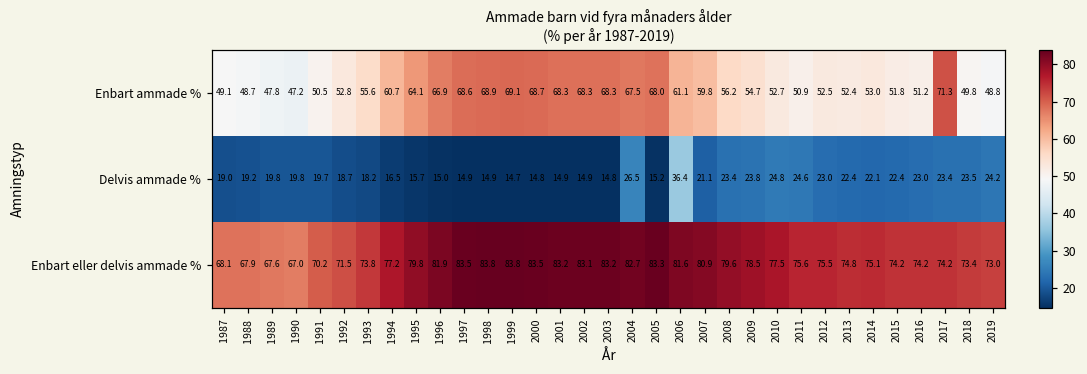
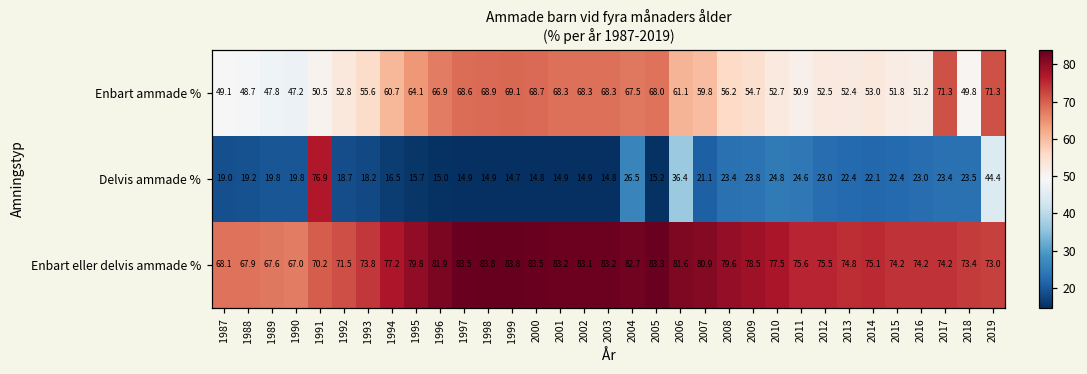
Enbart ammade %, 2019: 48.8 -> 71.3
Delvis ammade %, 1991: 19.7 -> 76.9
Delvis ammade %, 2019: 24.2 -> 44.4
